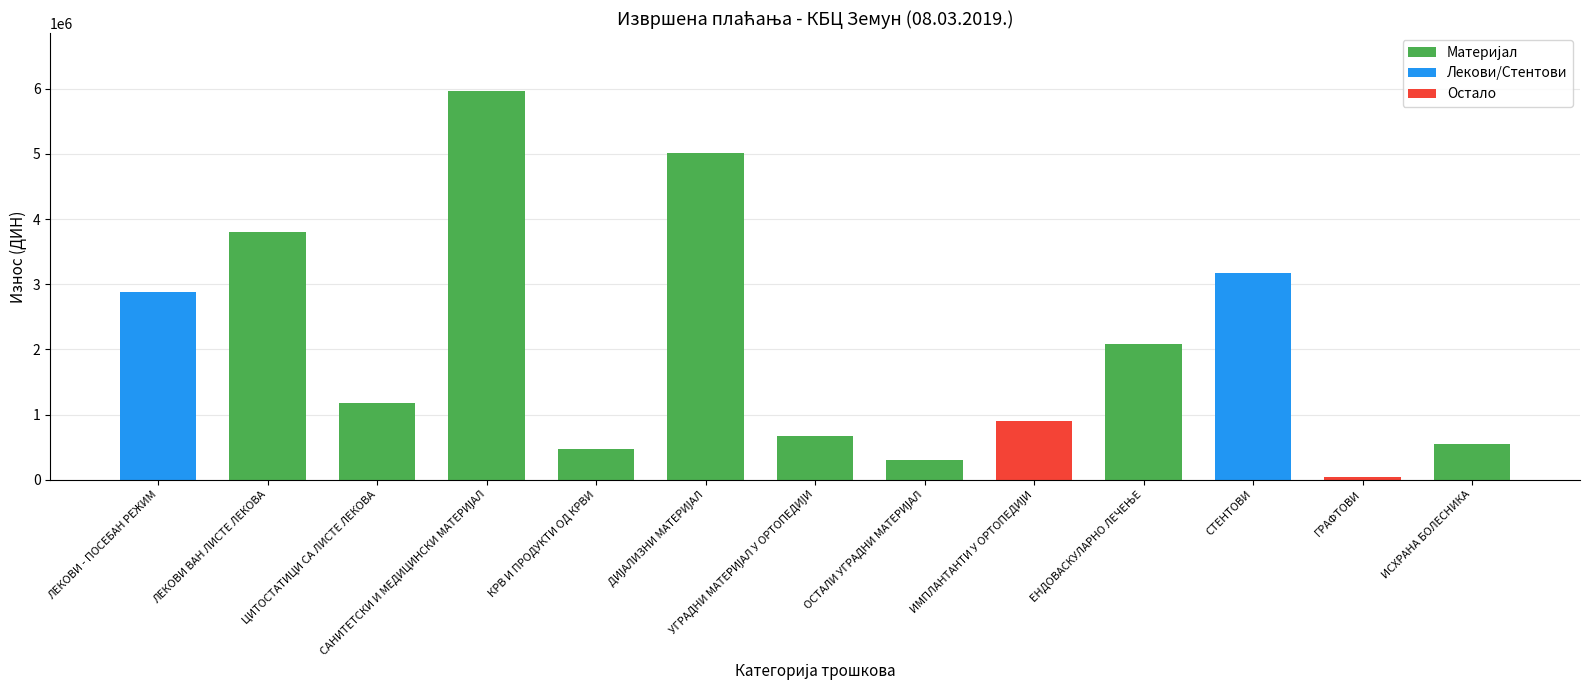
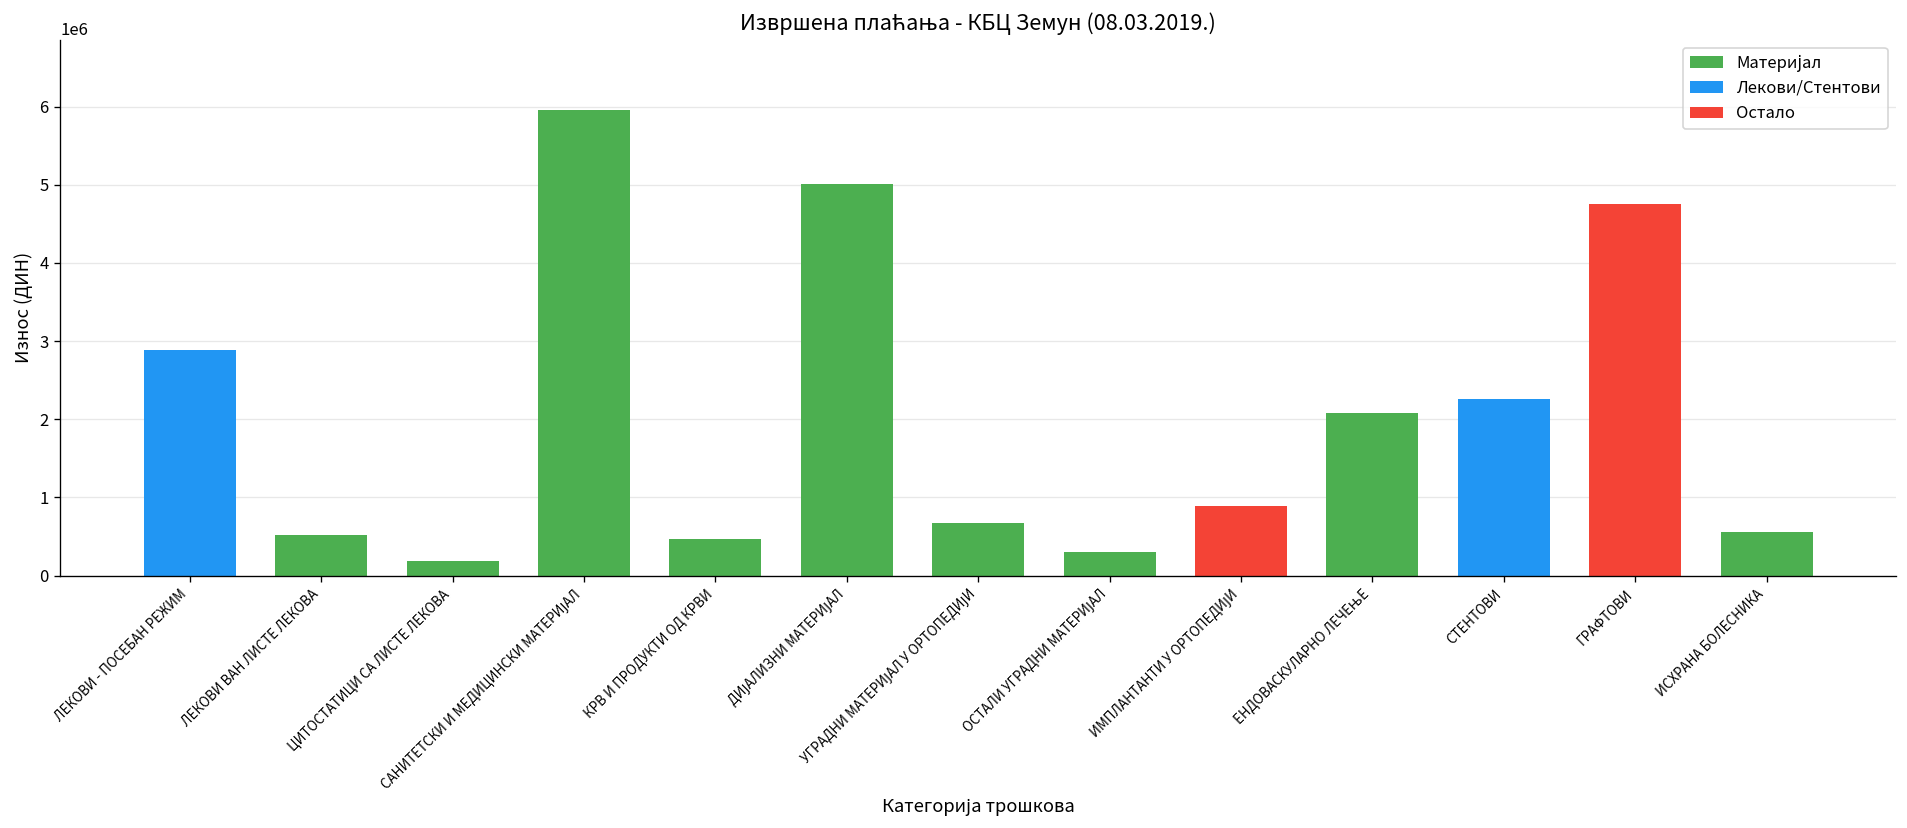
ЛЕКОВИ ВАН ЛИСТЕ ЛЕКОВА: 3800000 -> 500000
ЦИТОСТАТИЦИ СА ЛИСТЕ ЛЕКОВА: 1200000 -> 200000
СТЕНТОВИ: 3200000 -> 2300000
ГРАФТОВИ: 0 -> 4800000
